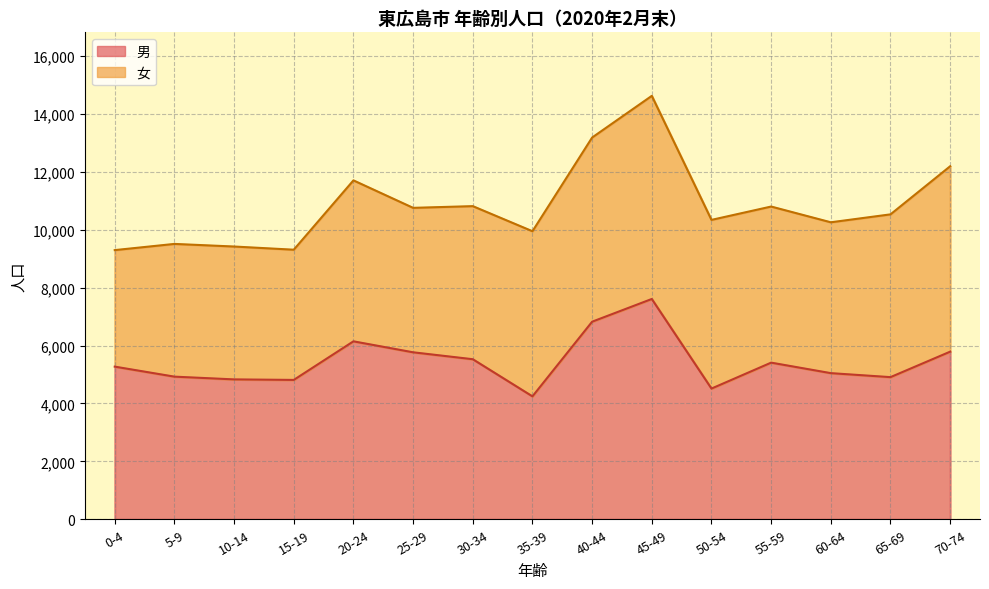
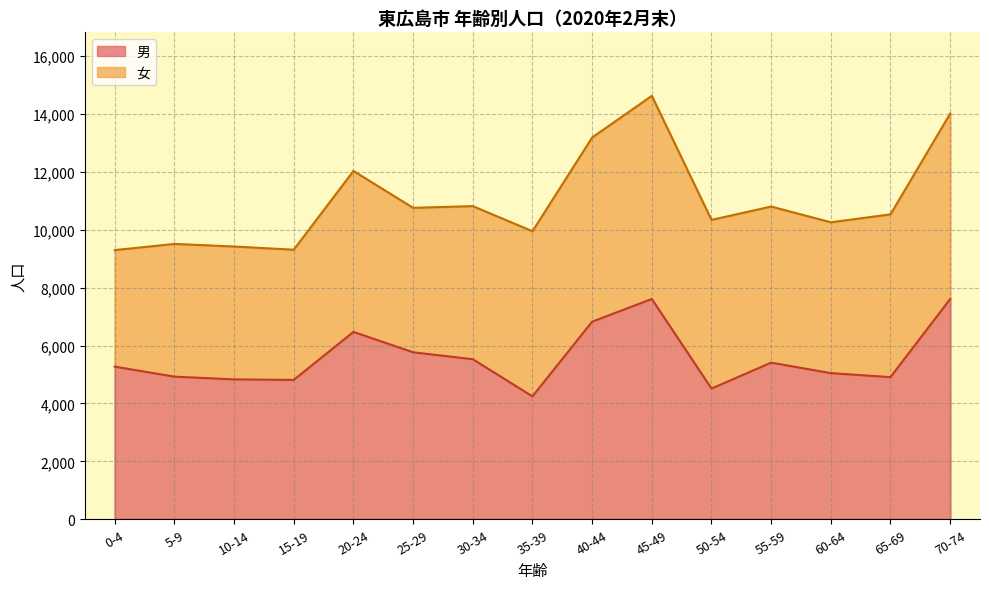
男, 20-24: 6,100 -> 6,500
男, 70-74: 5,800 -> 7,600
